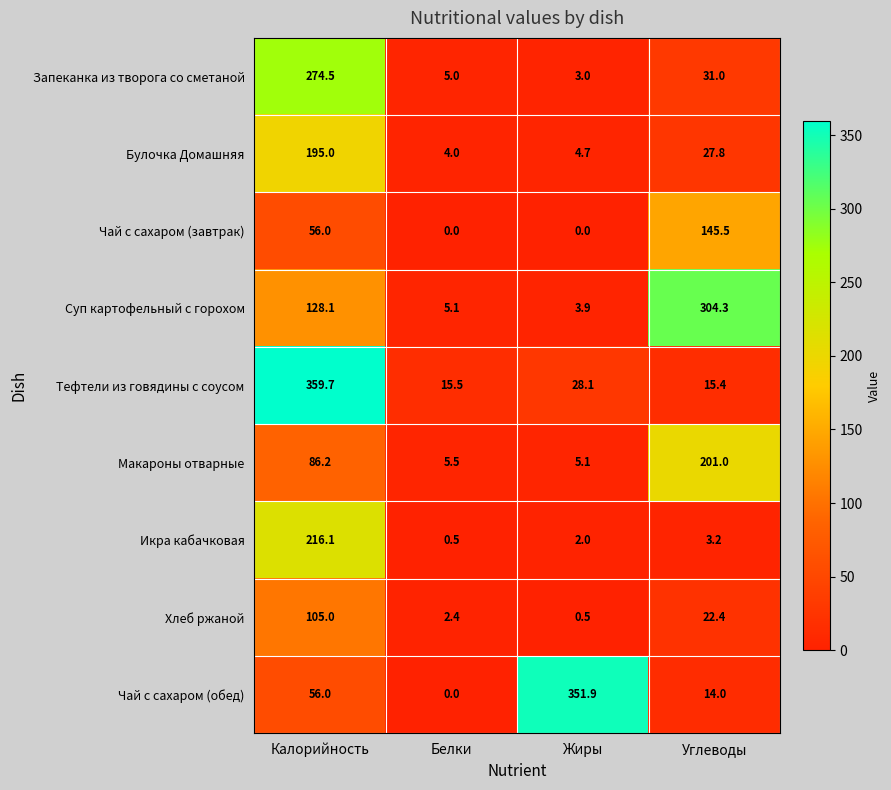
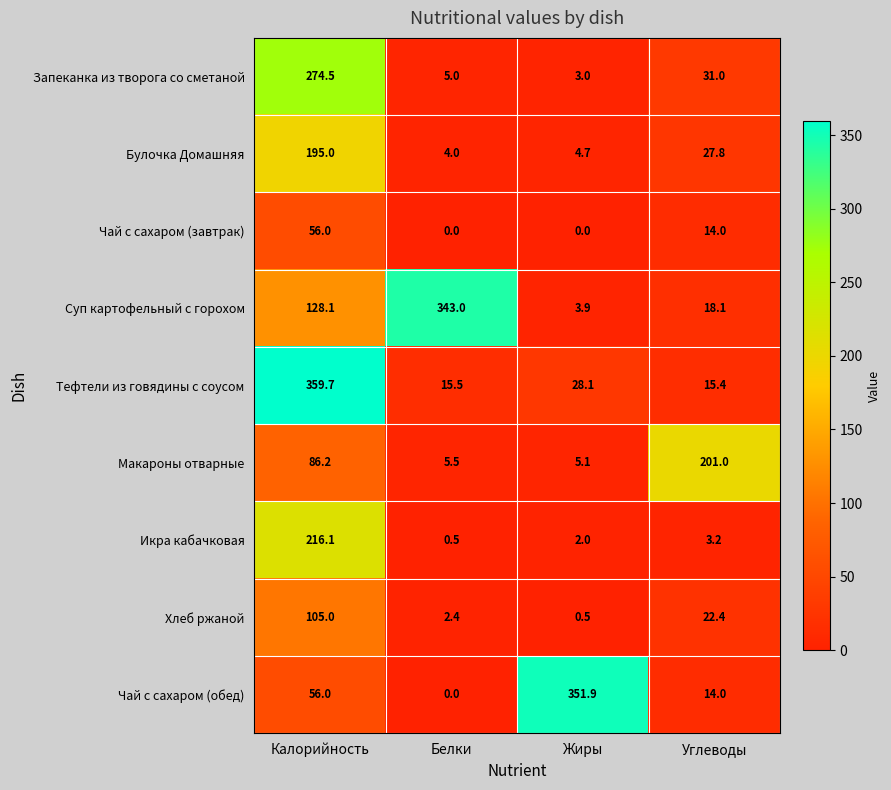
Чай с сахаром (завтрак), Углеводы: 145.5 -> 14.0
Суп картофельный с горохом, Белки: 5.1 -> 343.0
Суп картофельный с горохом, Углеводы: 304.3 -> 18.1
